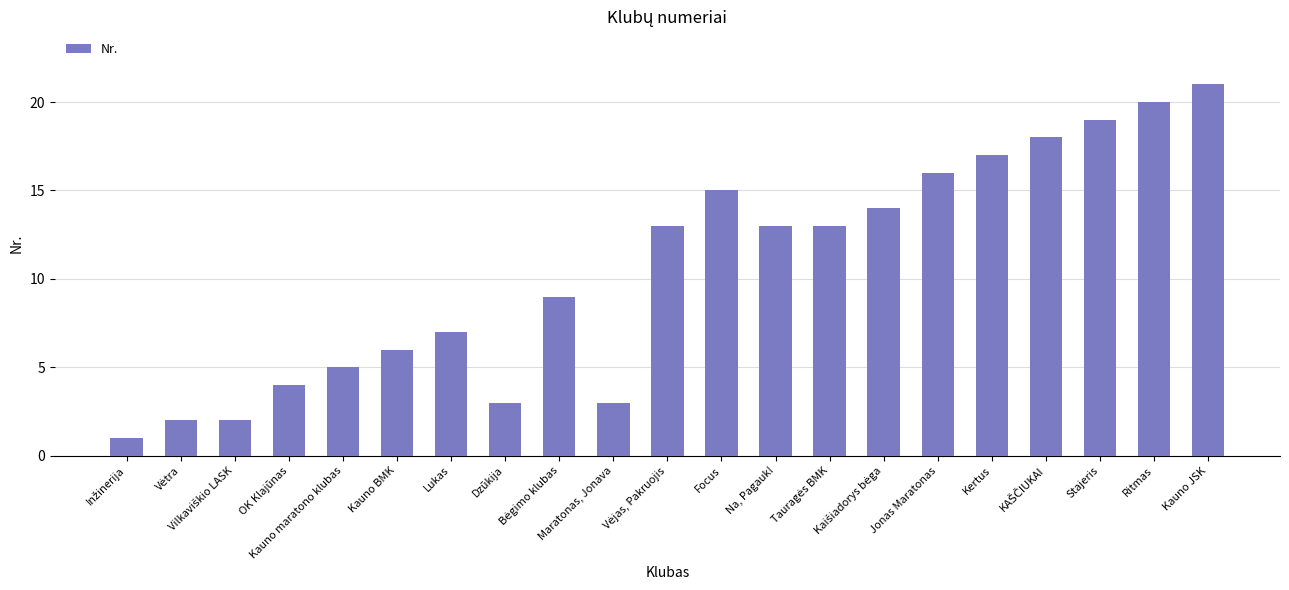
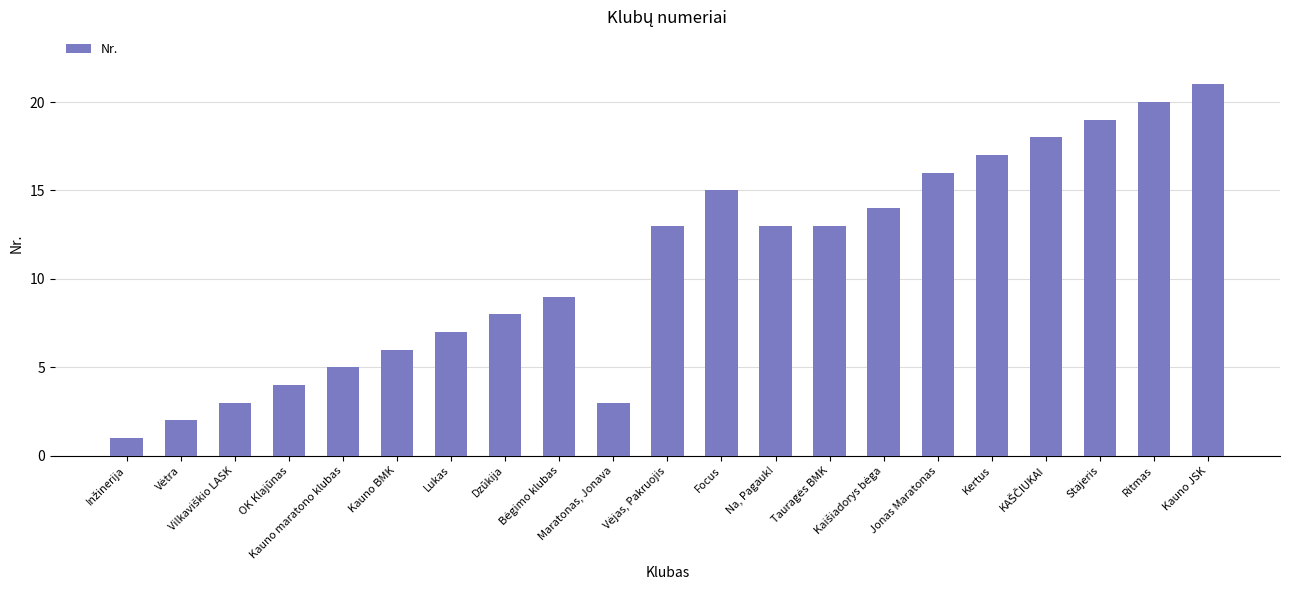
Vilkaviškio LASK: 2 -> 3
Dzūkija: 3 -> 8
